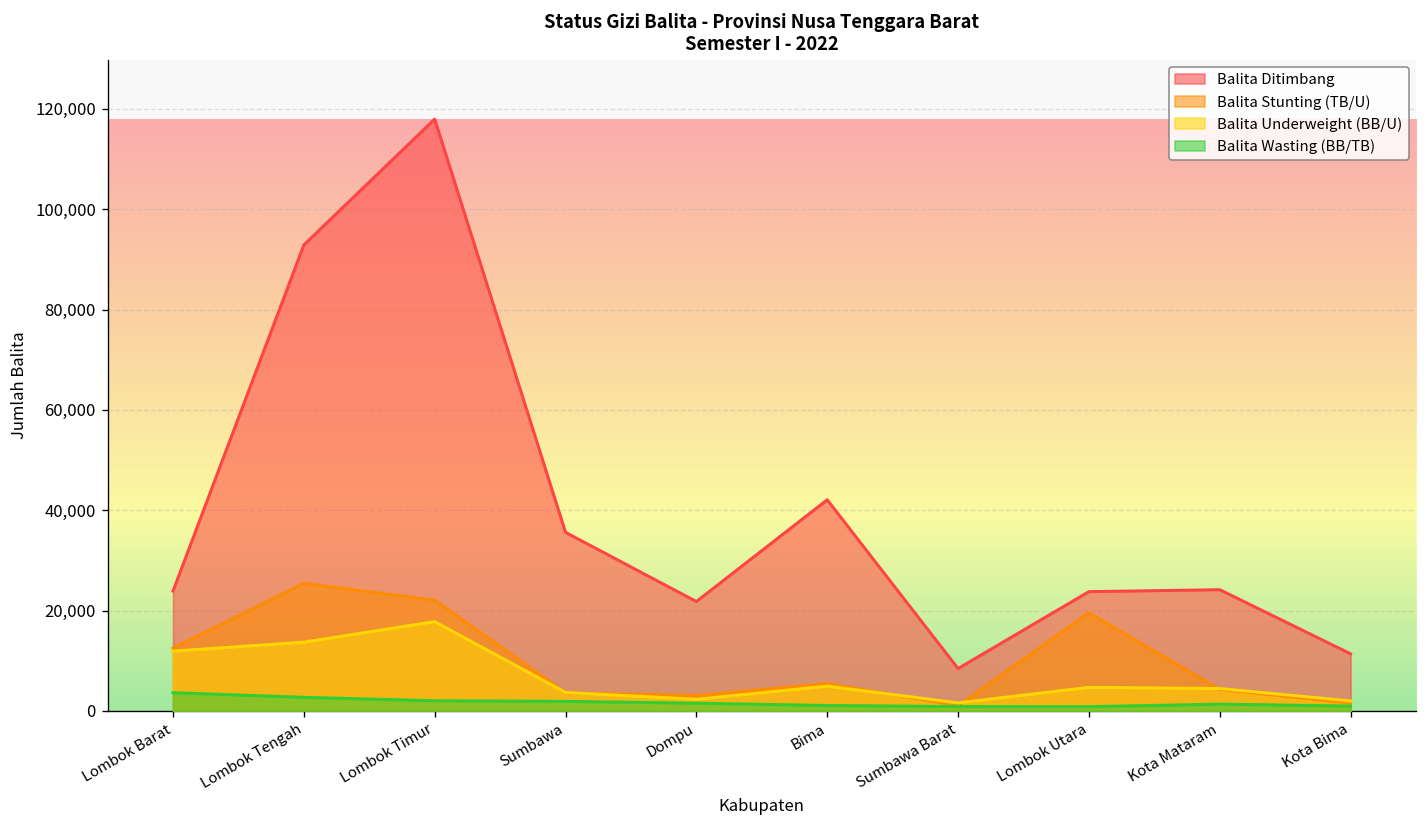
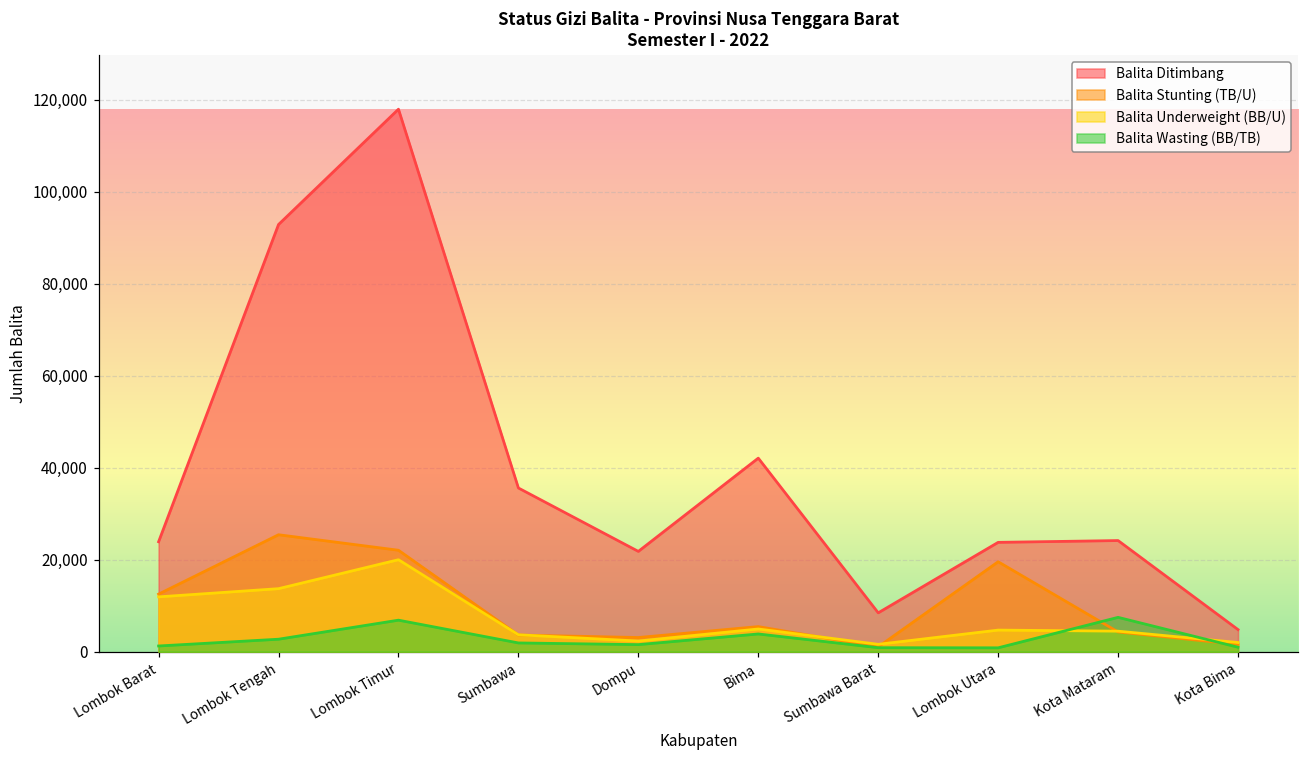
Balita Wasting (BB/TB), Lombok Barat: 4,000 -> 1,000
Balita Underweight (BB/U), Lombok Timur: 18,000 -> 20,000
Balita Wasting (BB/TB), Lombok Timur: 2,000 -> 7,000
Balita Wasting (BB/TB), Bima: 1,000 -> 4,000
Balita Wasting (BB/TB), Kota Mataram: 1,000 -> 7,000
Balita Ditimbang, Kota Bima: 11,000 -> 5,000
